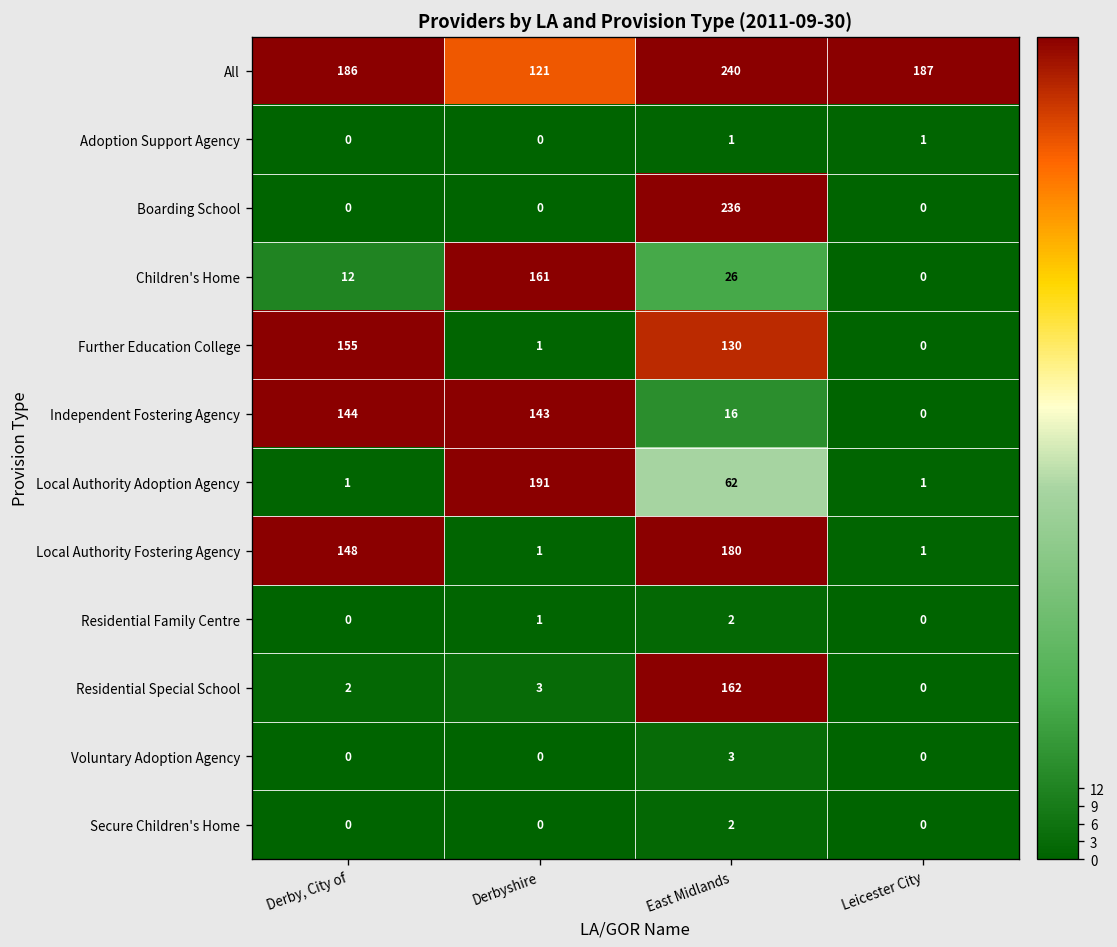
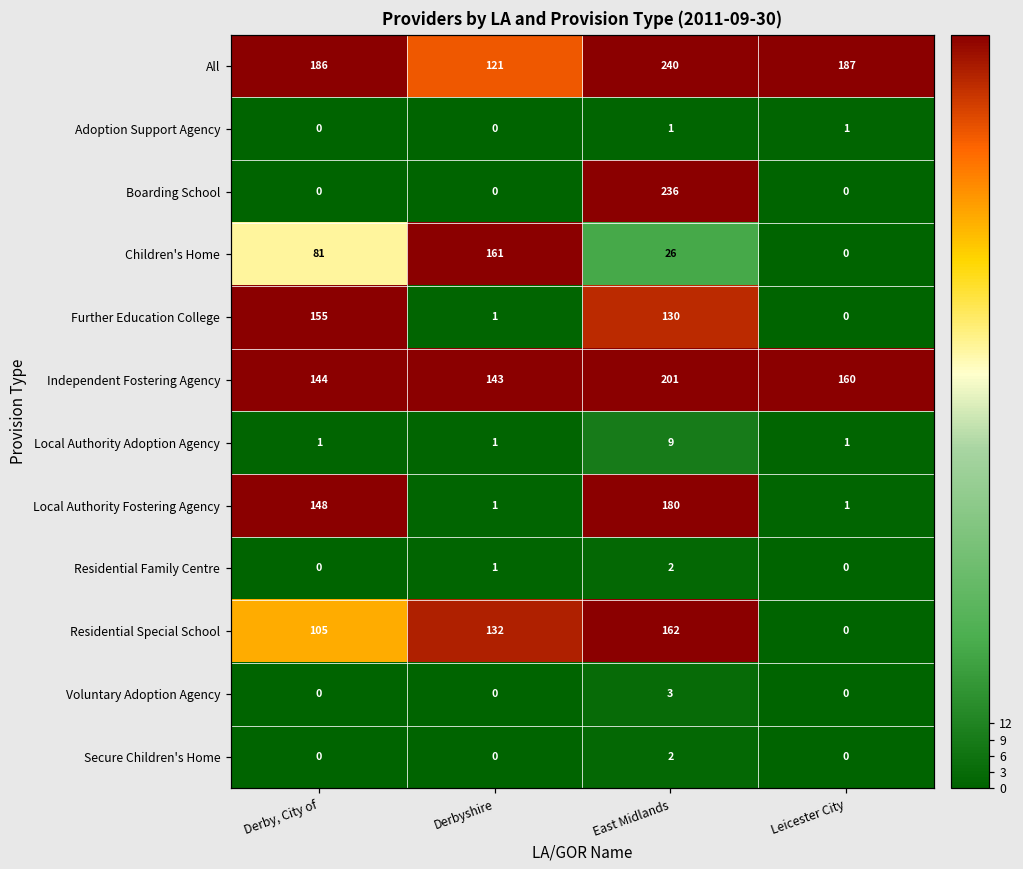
Children's Home, Derby, City of: 12 -> 81
Independent Fostering Agency, East Midlands: 16 -> 201
Independent Fostering Agency, Leicester City: 0 -> 160
Local Authority Adoption Agency, Derbyshire: 191 -> 1
Local Authority Adoption Agency, East Midlands: 62 -> 9
Residential Special School, Derby, City of: 2 -> 105
Residential Special School, Derbyshire: 3 -> 132
